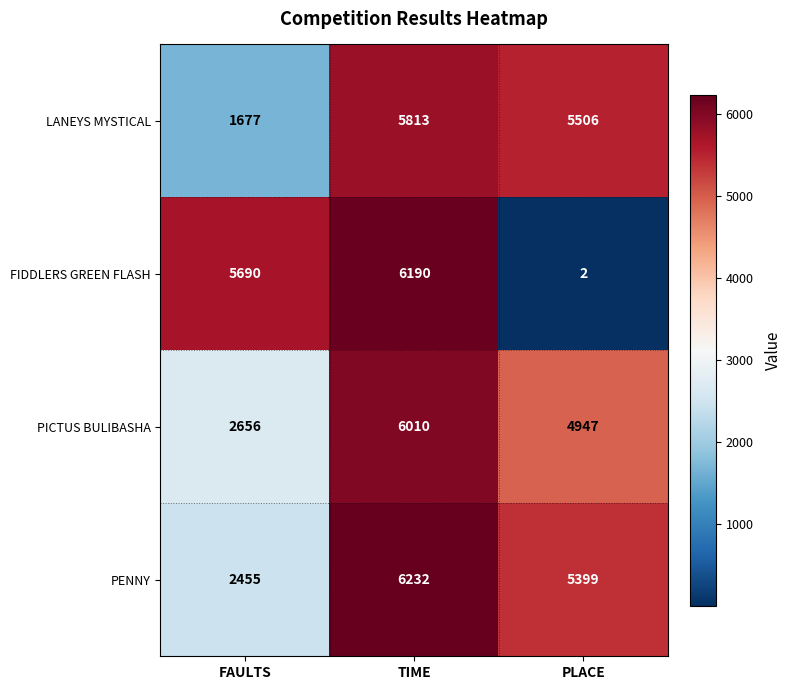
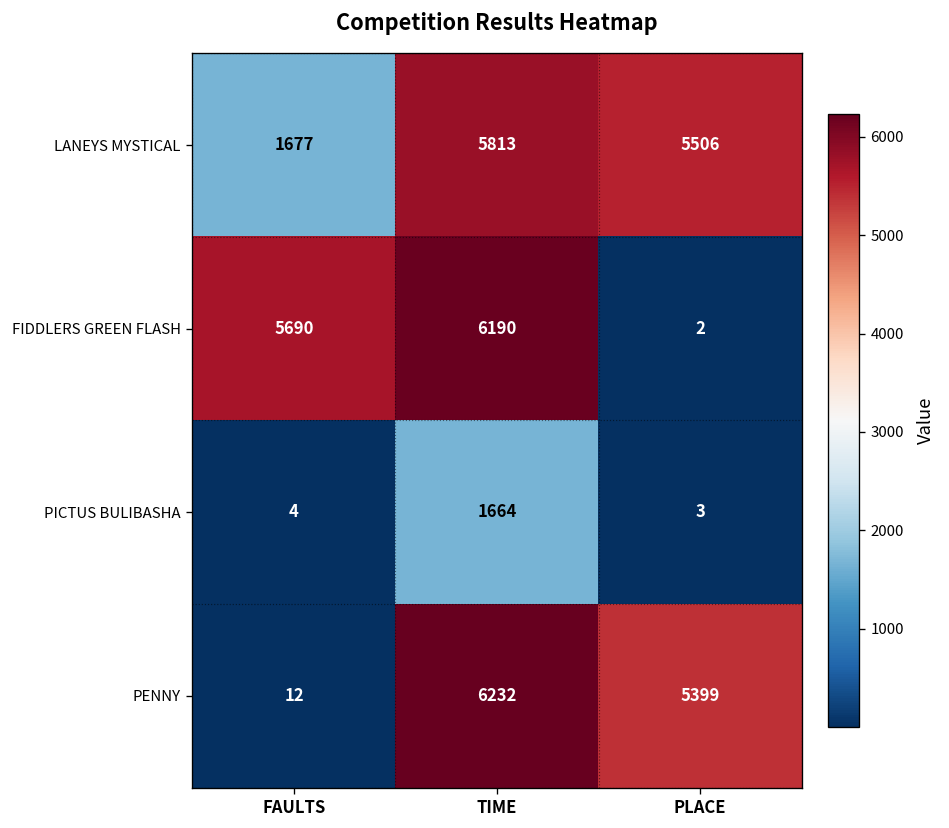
PICTUS BULIBASHA, FAULTS: 2656 -> 4
PICTUS BULIBASHA, TIME: 6010 -> 1664
PICTUS BULIBASHA, PLACE: 4947 -> 3
PENNY, FAULTS: 2455 -> 12
